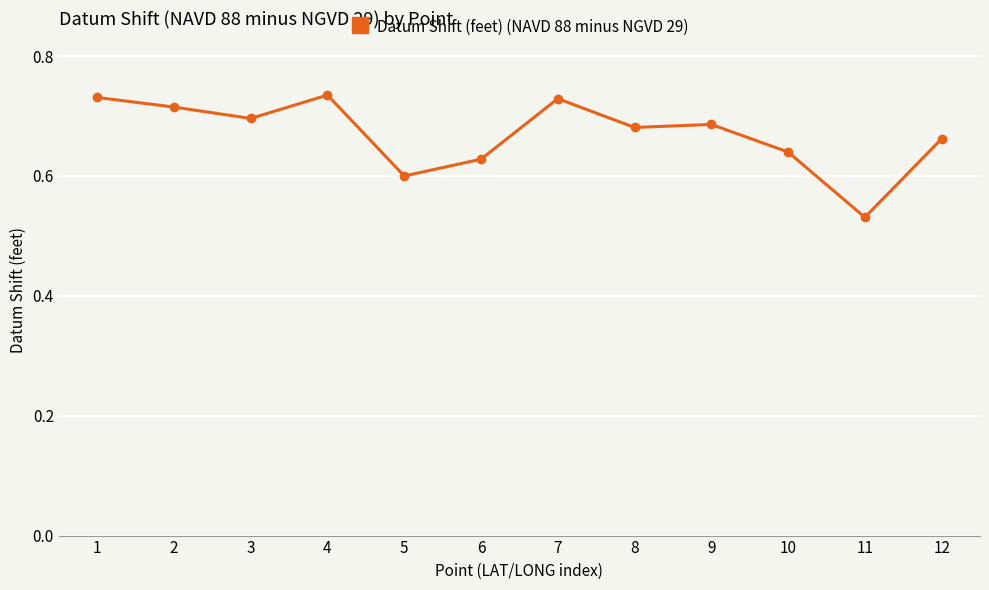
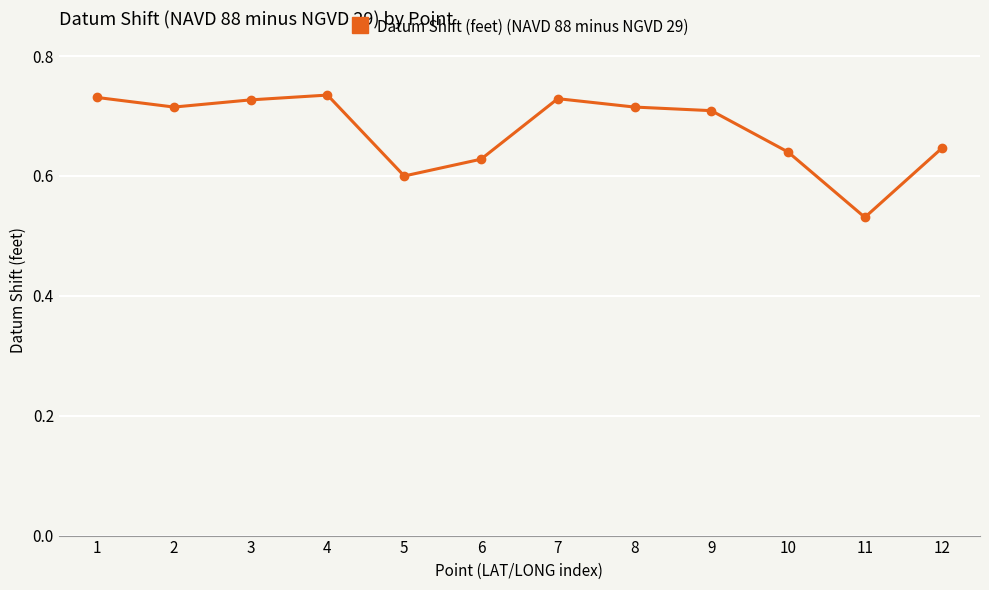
3: 0.70 -> 0.73
8: 0.68 -> 0.72
9: 0.69 -> 0.71
12: 0.66 -> 0.65
